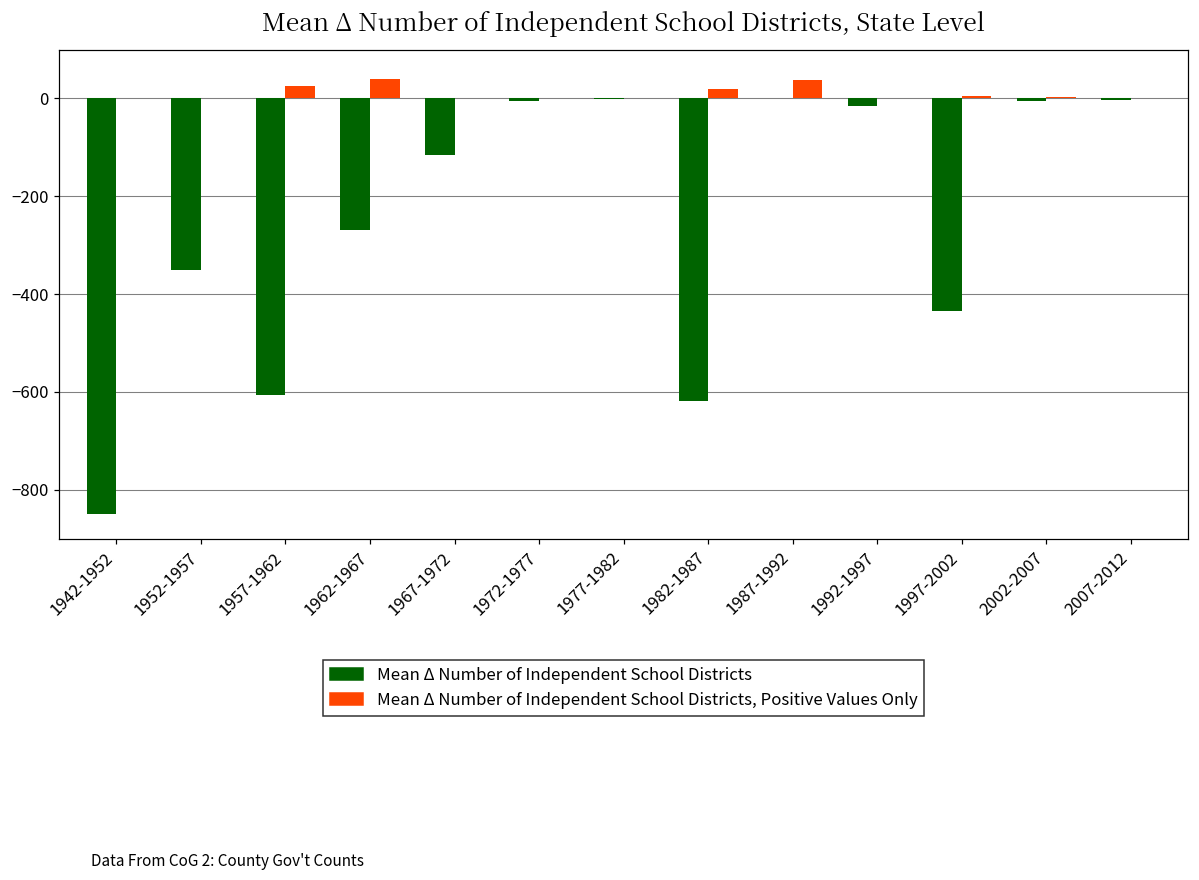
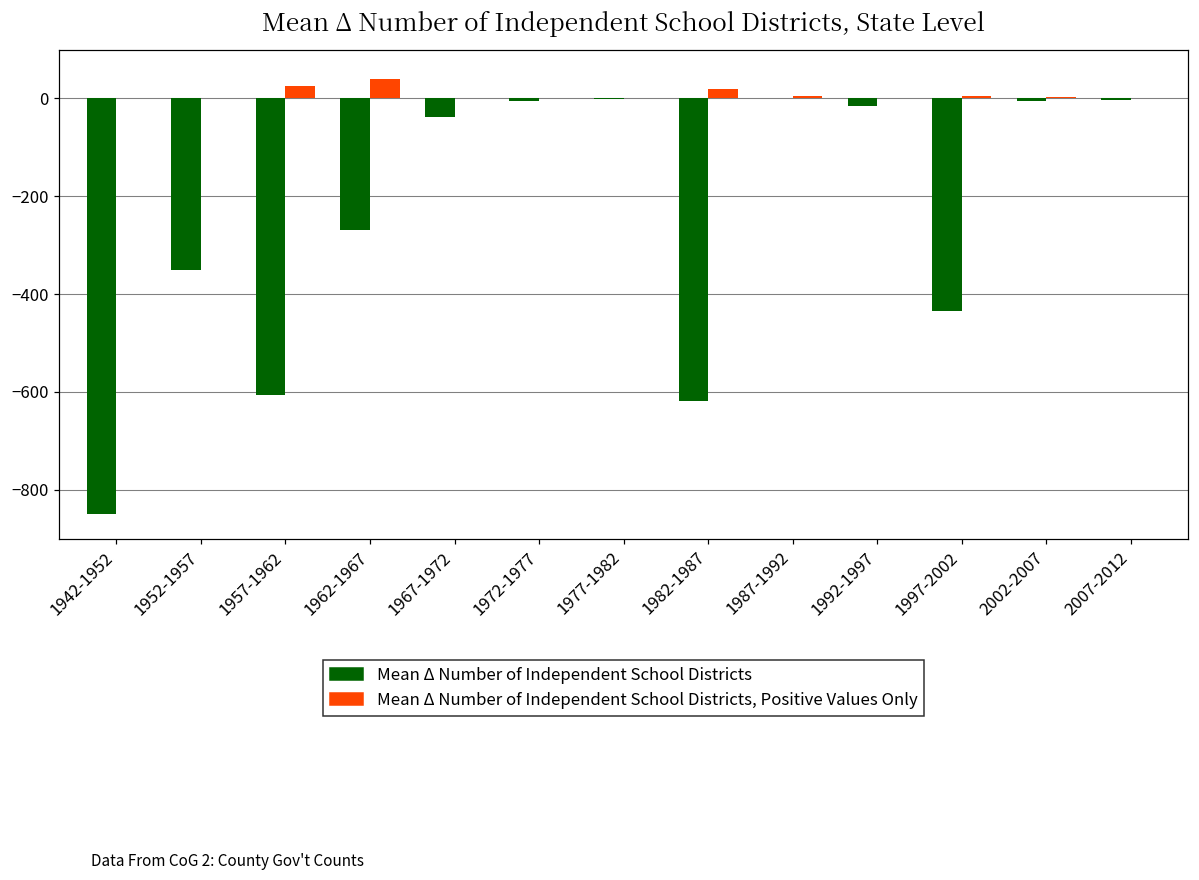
Mean Δ Number of Independent School Districts, 1967-1972: -120 -> -40
Mean Δ Number of Independent School Districts, Positive Values Only, 1987-1992: 40 -> 10
